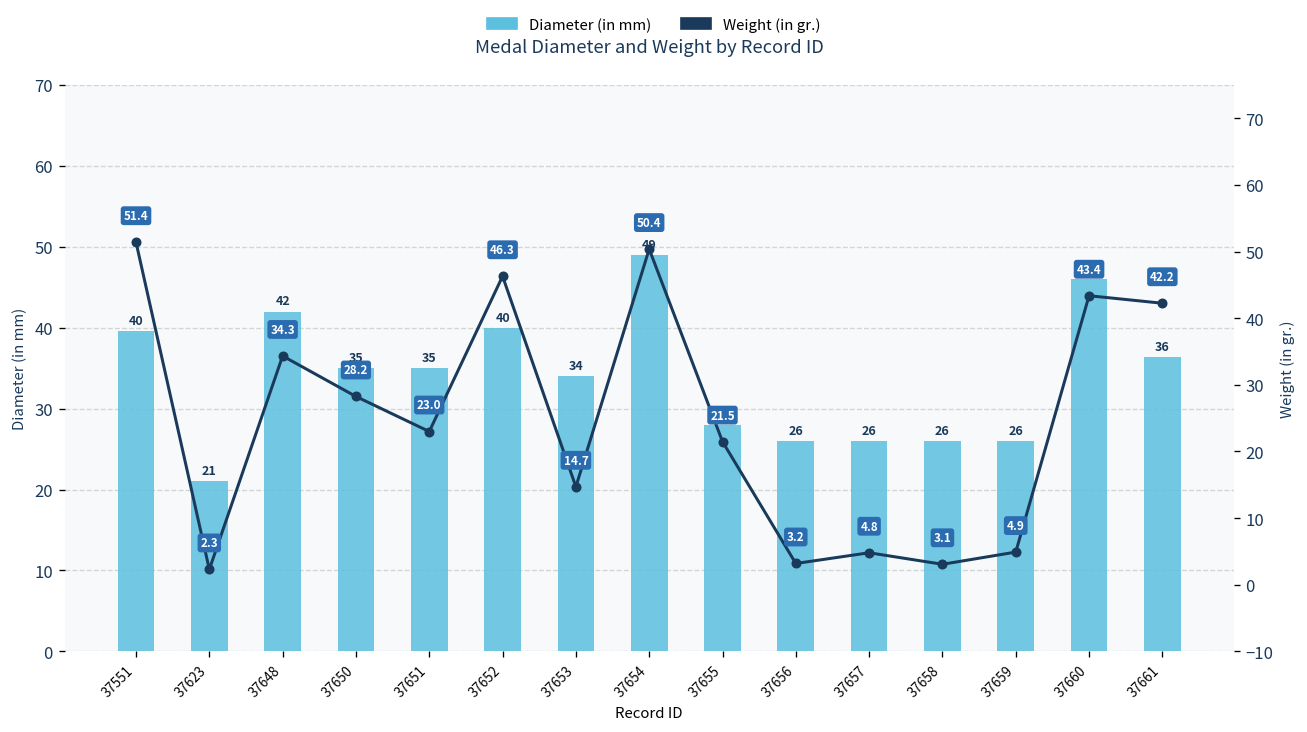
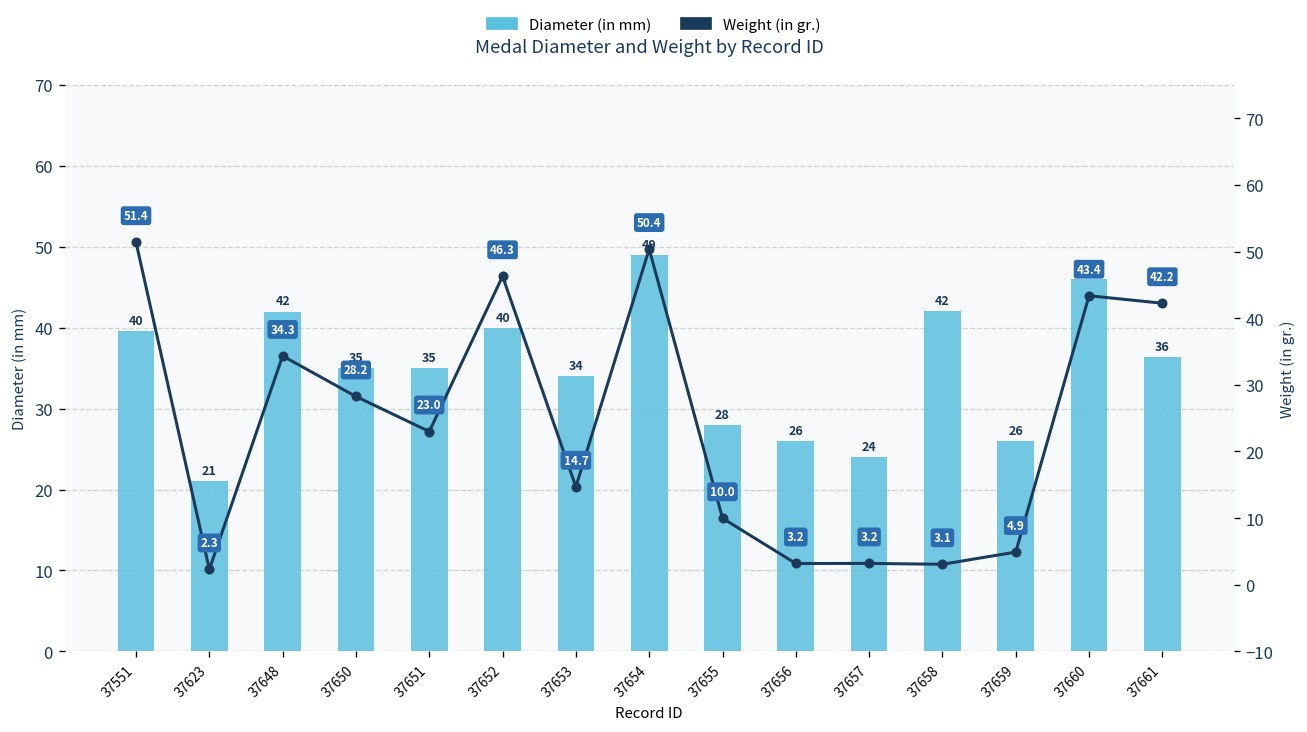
Diameter (in mm), 37657: 26 -> 24
Diameter (in mm), 37658: 26 -> 42
Weight (in gr.), 37655: 21.5 -> 10.0
Weight (in gr.), 37657: 4.8 -> 3.2
